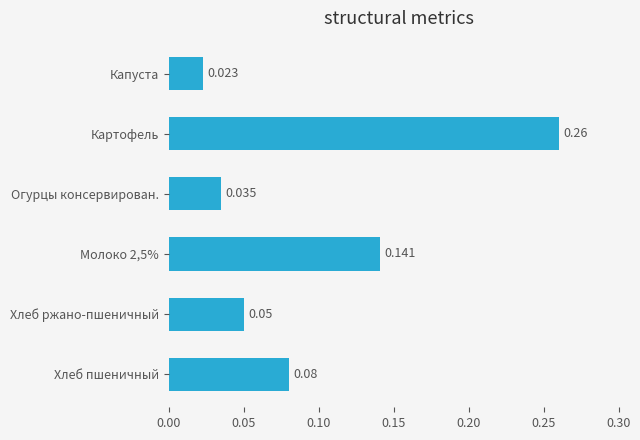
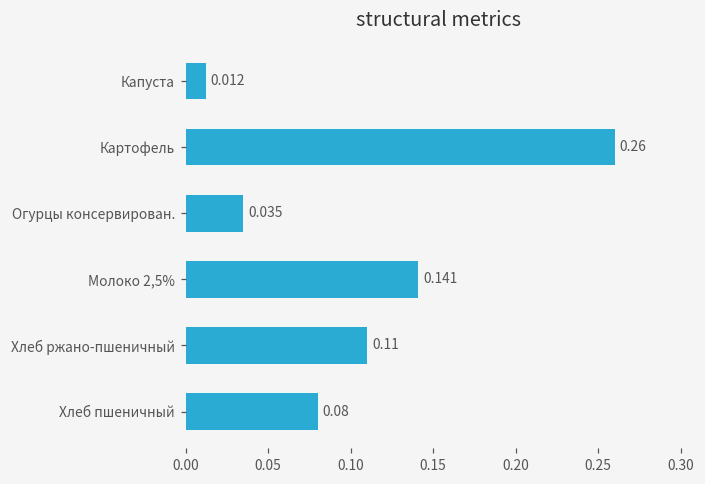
Капуста: 0.023 -> 0.012
Хлеб ржано-пшеничный: 0.05 -> 0.11
